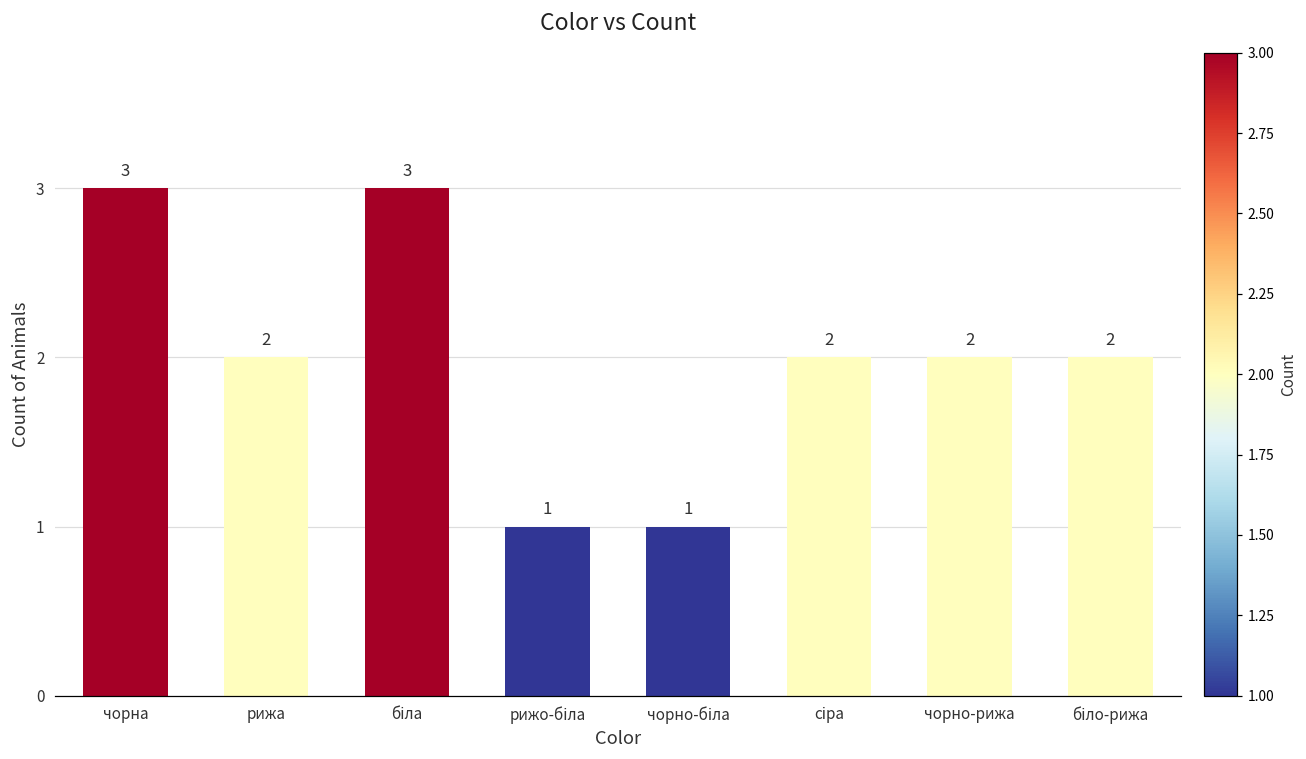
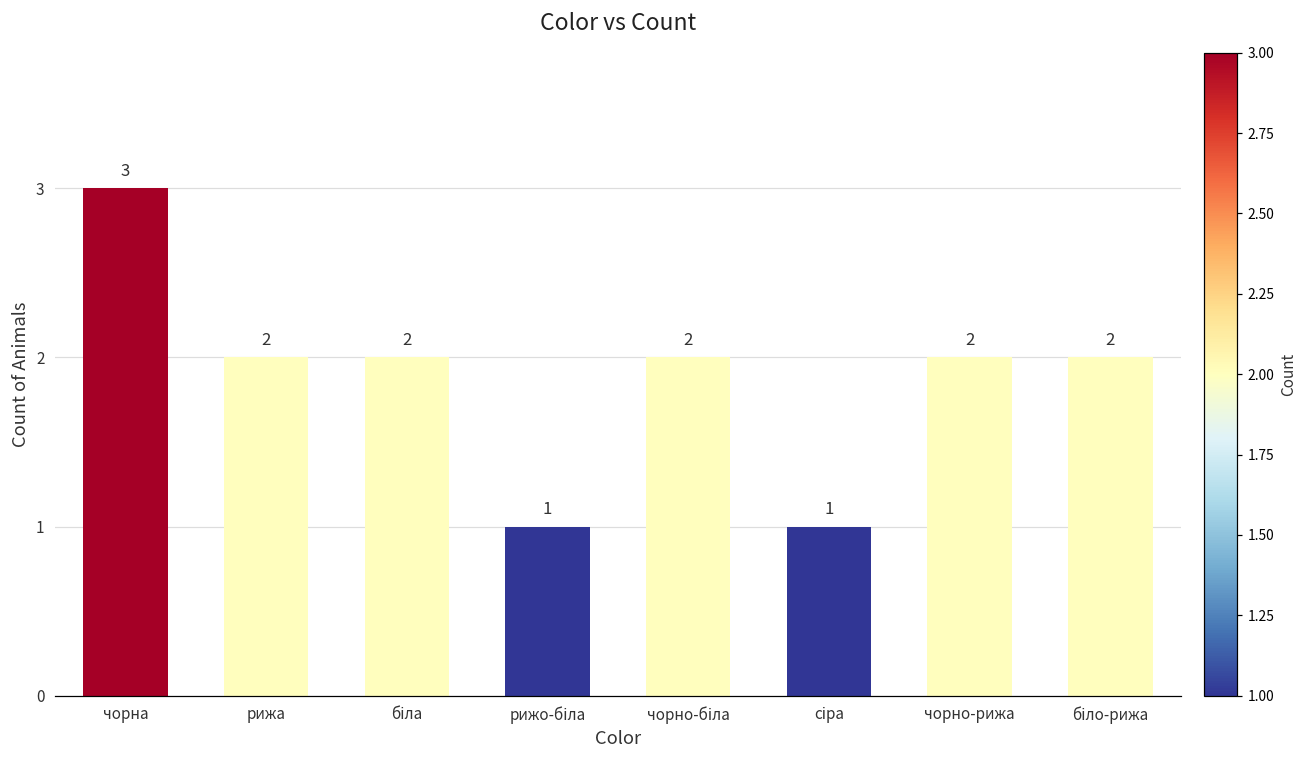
біла: 3 -> 2
чорно-біла: 1 -> 2
сіра: 2 -> 1
